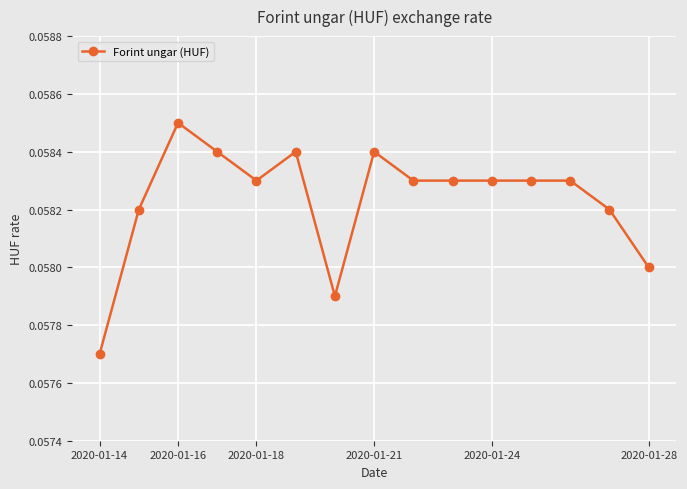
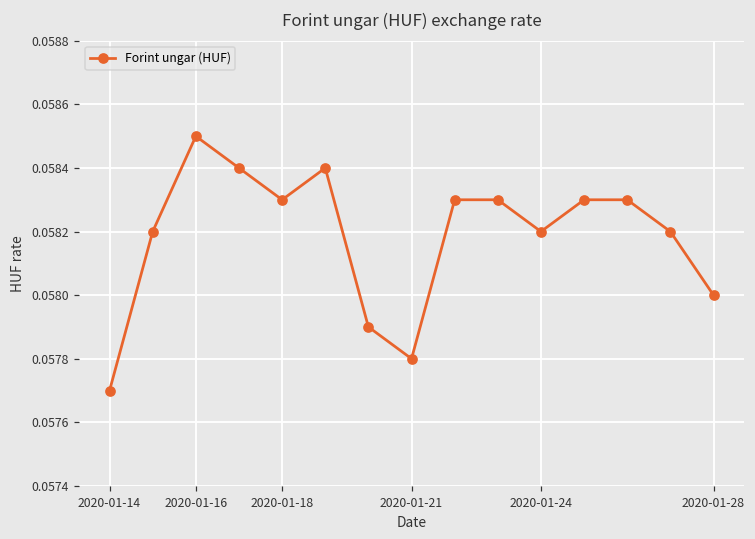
2020-01-21: 0.0584 -> 0.0578
2020-01-24: 0.0583 -> 0.0582
